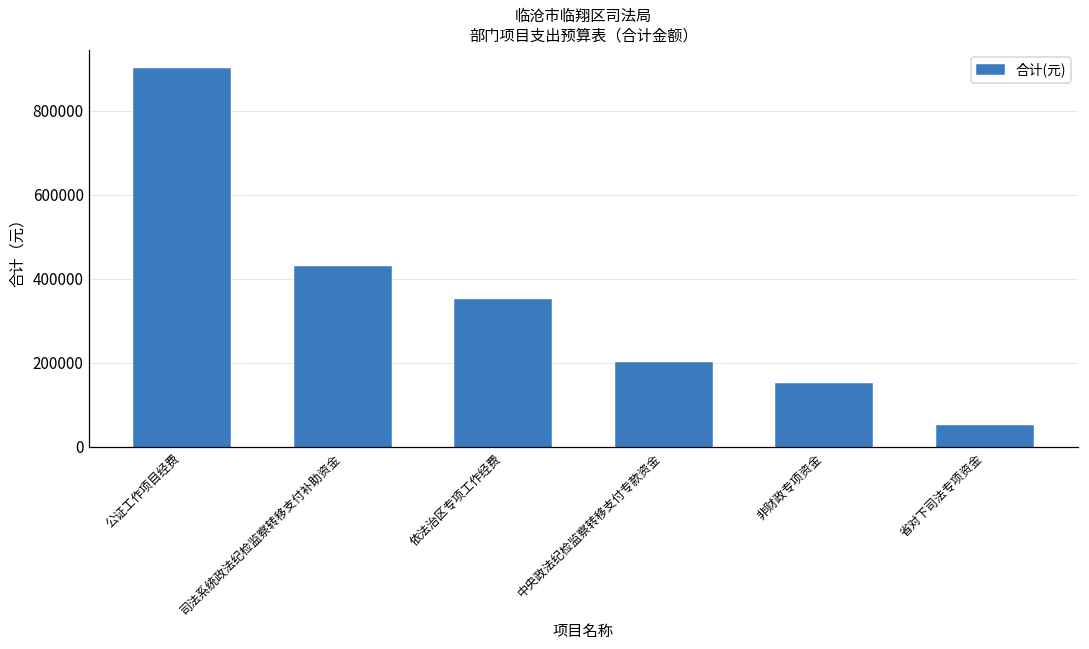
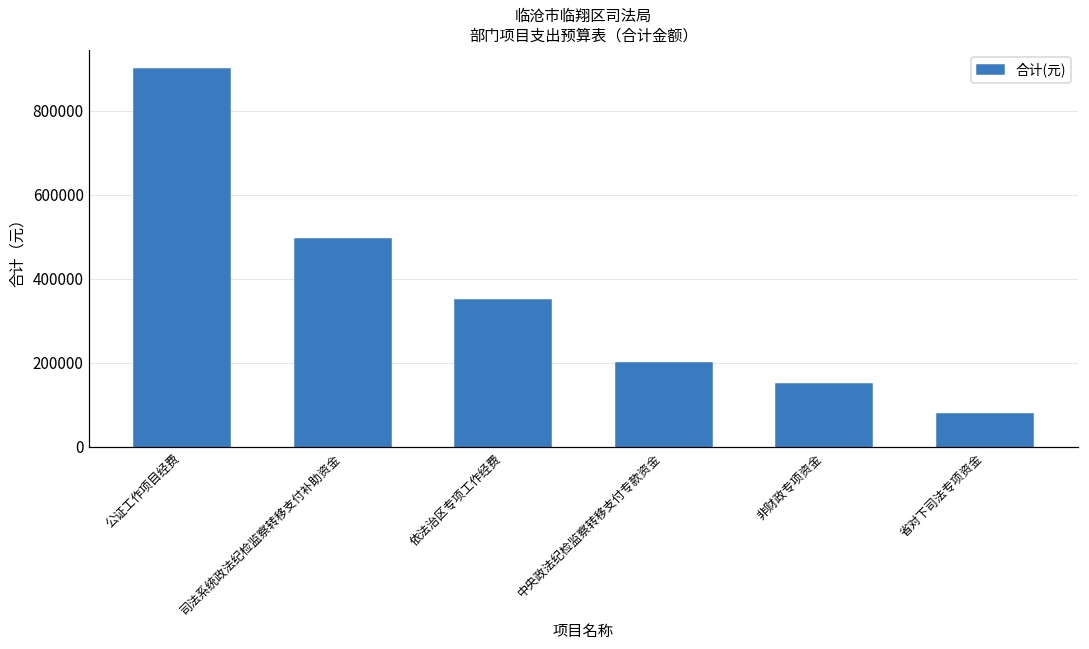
司法系统政法纪检监察转移支付补助资金: 430000 -> 500000
省对下司法专项资金: 50000 -> 80000
